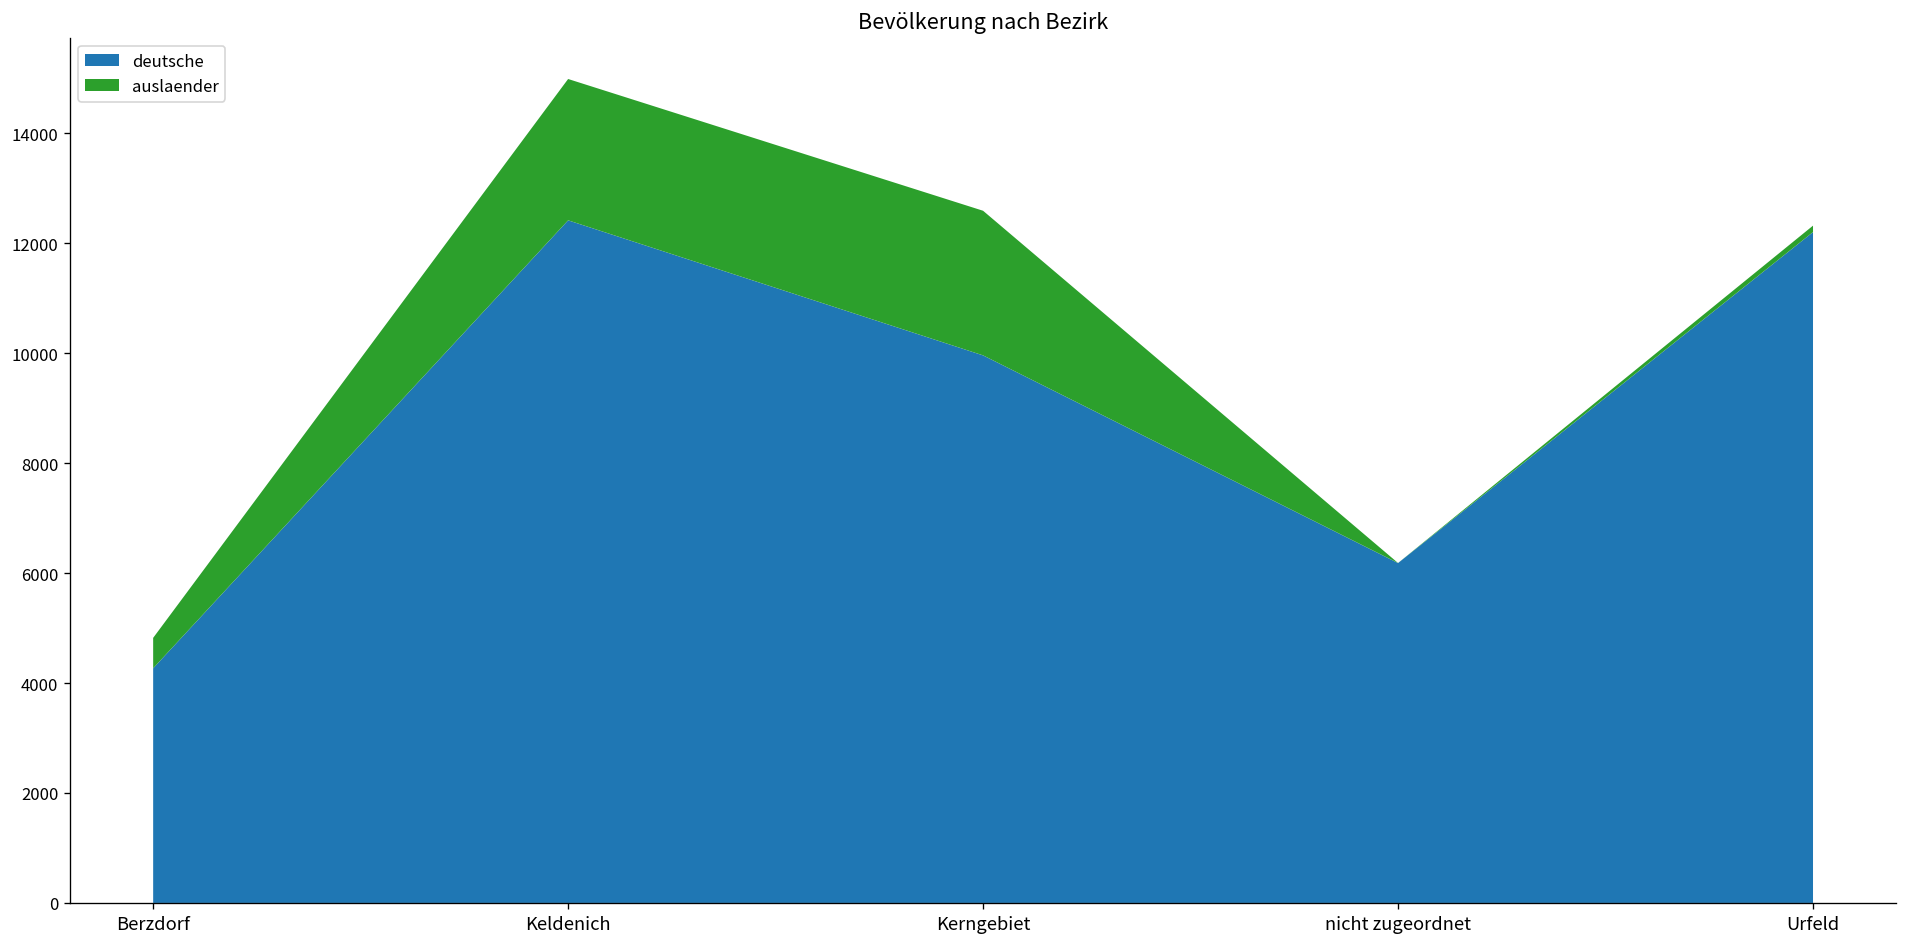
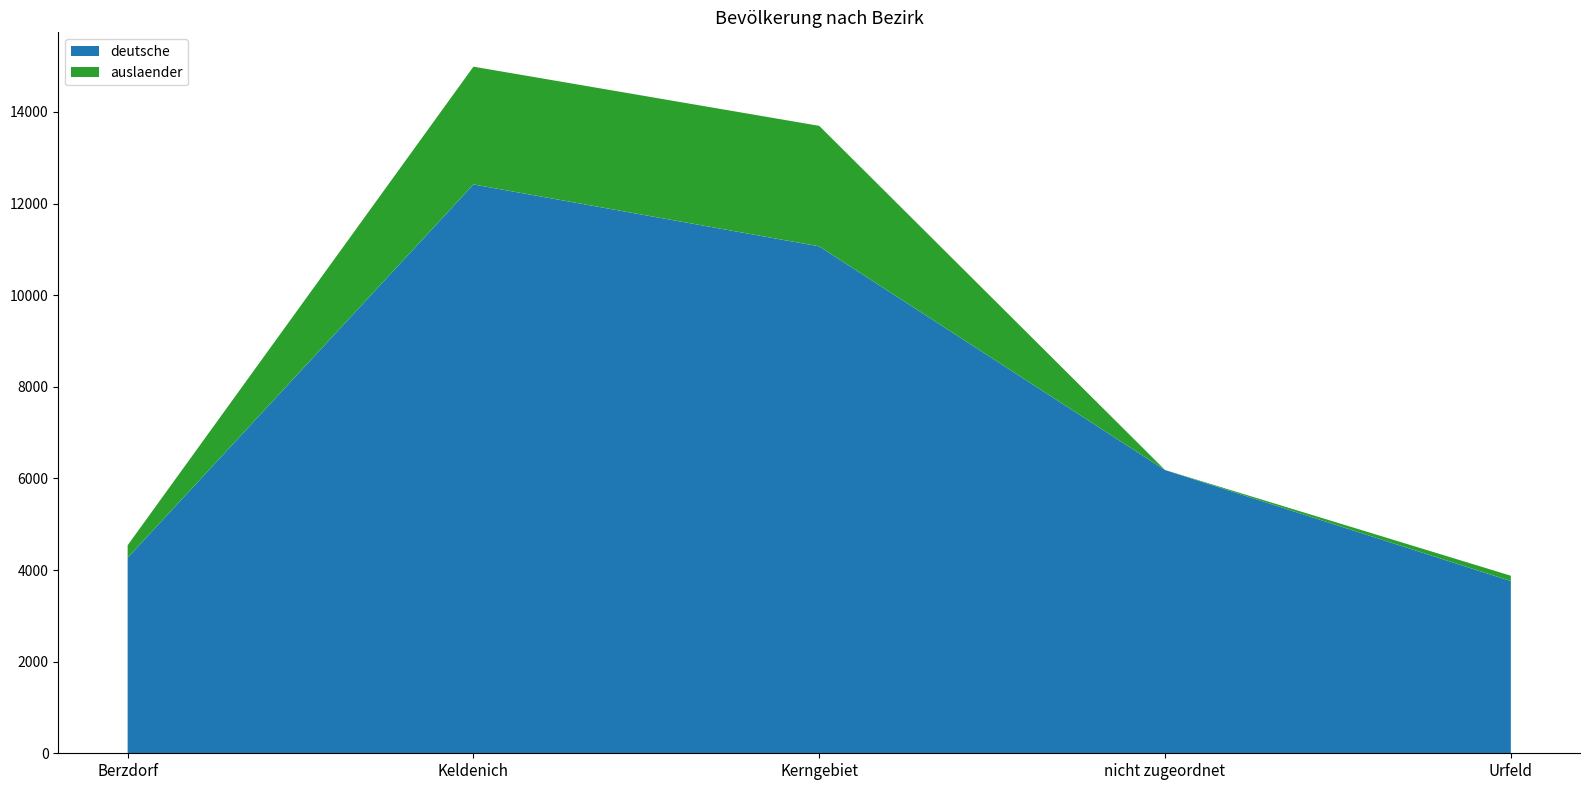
auslaender, Berzdorf: 600 -> 300
deutsche, Kerngebiet: 10000 -> 11100
deutsche, Urfeld: 12200 -> 3800
